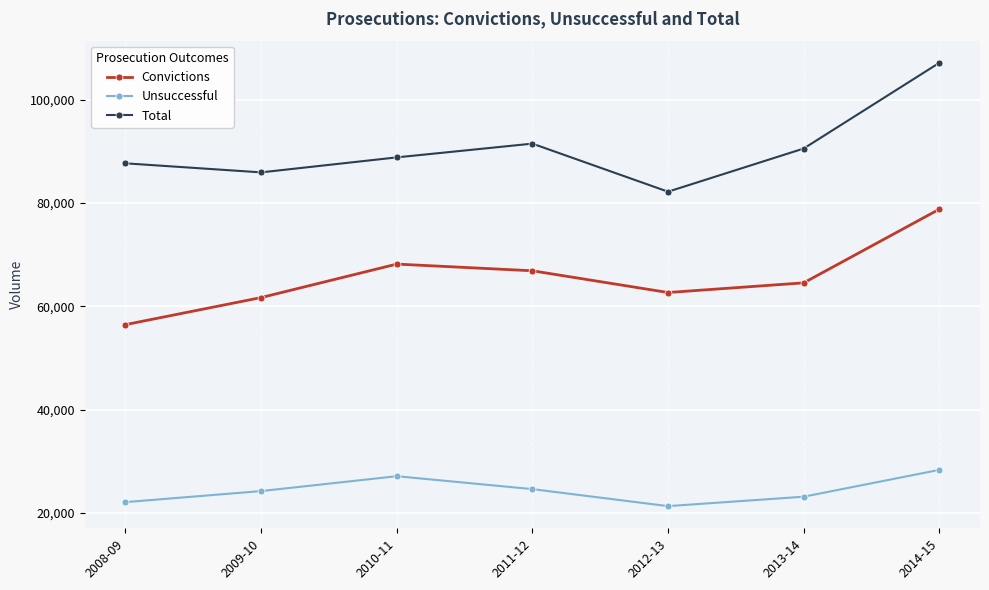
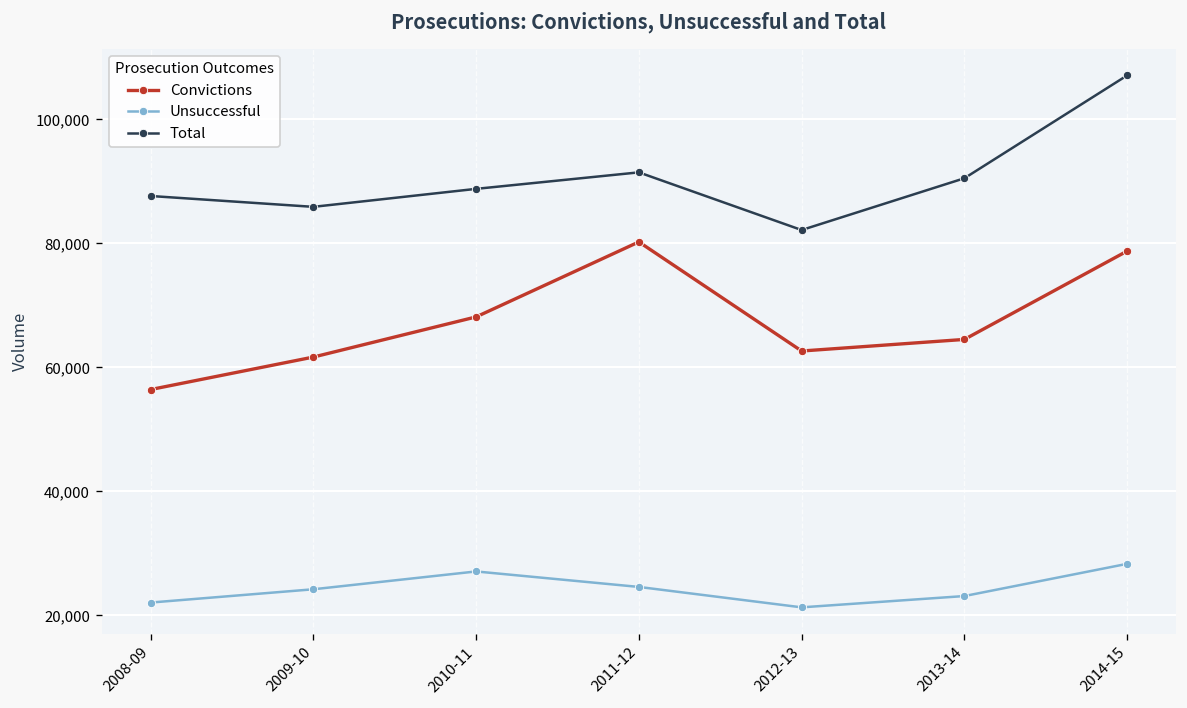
Convictions, 2011-12: 67,000 -> 80,000
